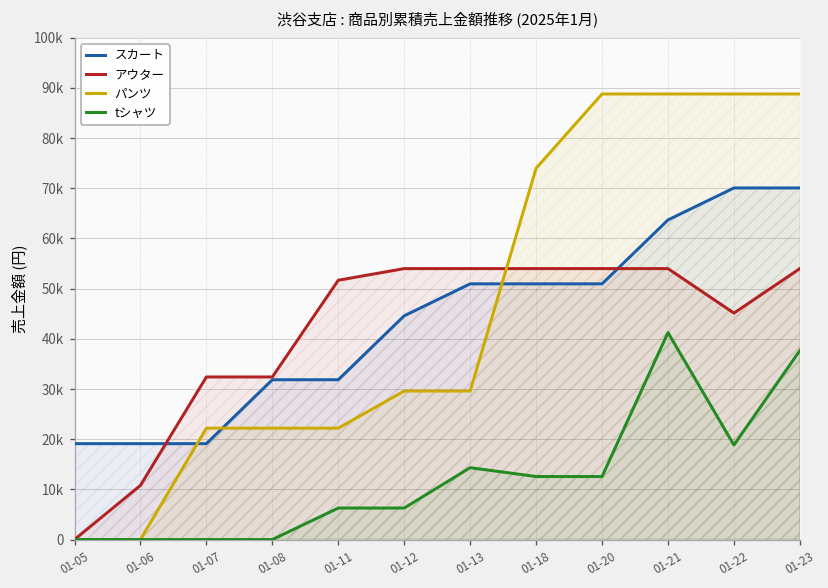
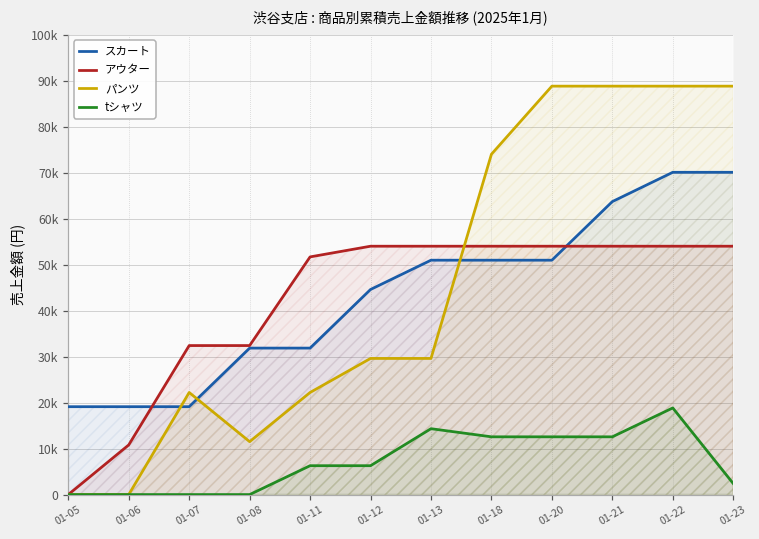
パンツ, 01-08: 22000 -> 12000
tシャツ, 01-21: 41000 -> 13000
アウター, 01-22: 45000 -> 54000
tシャツ, 01-23: 38000 -> 2000
